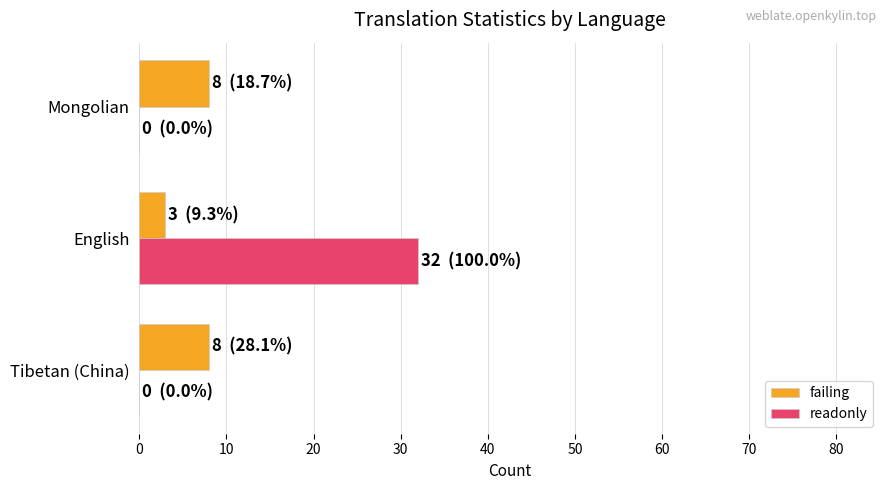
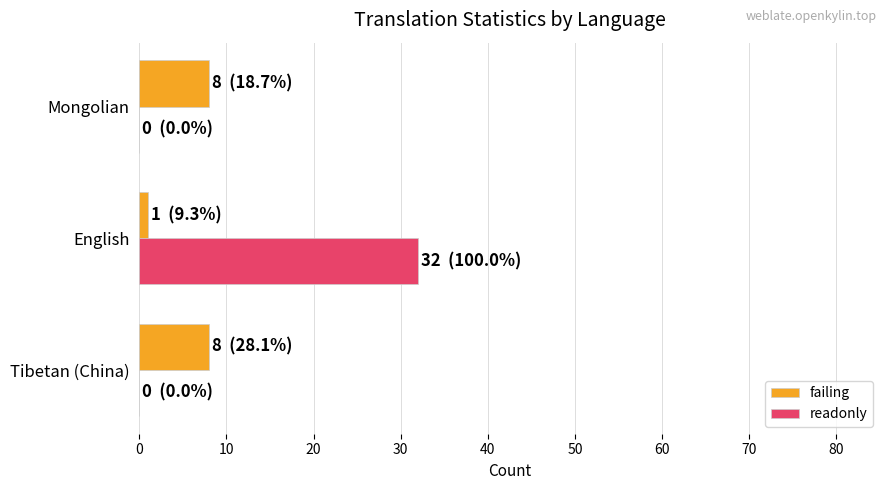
failing, English: 3 -> 1
